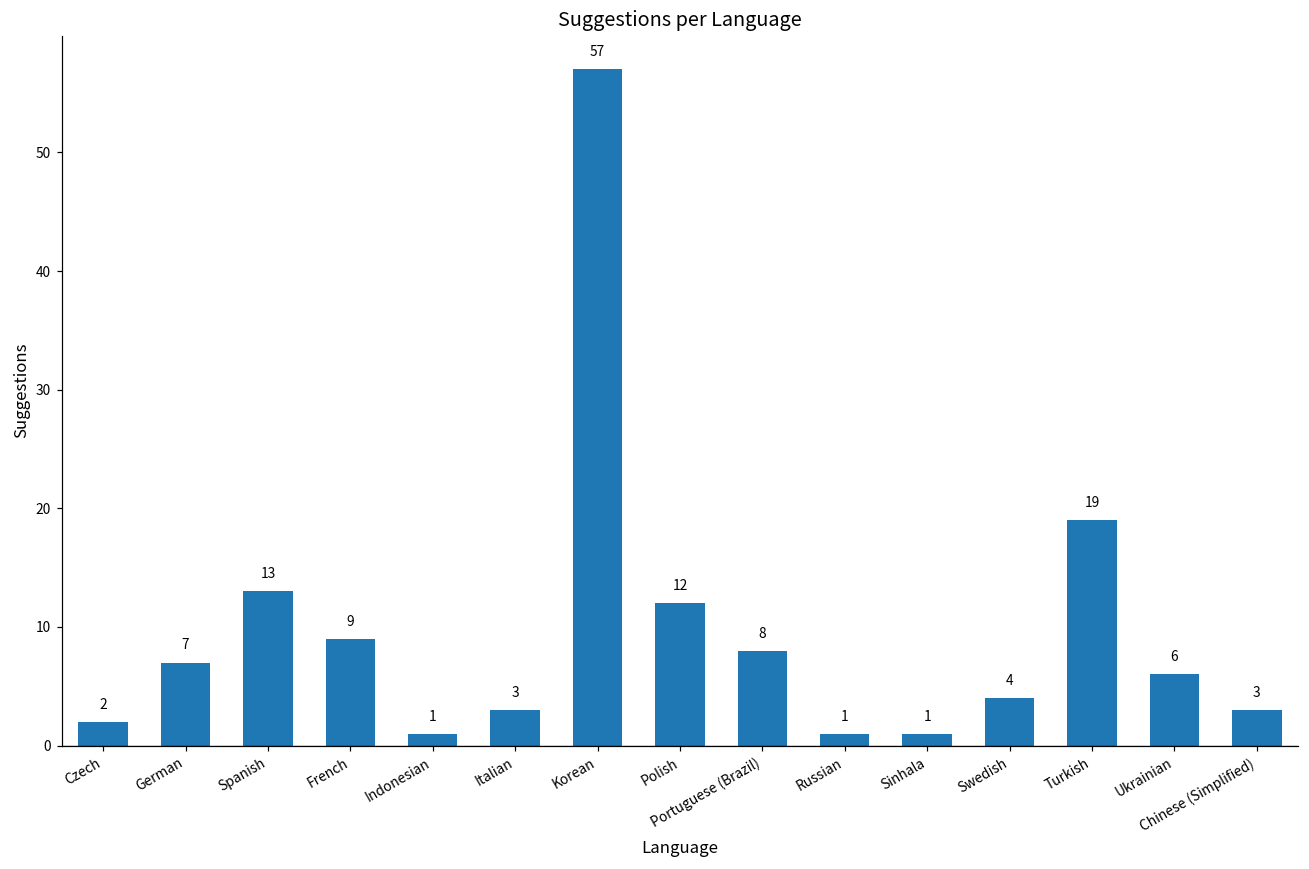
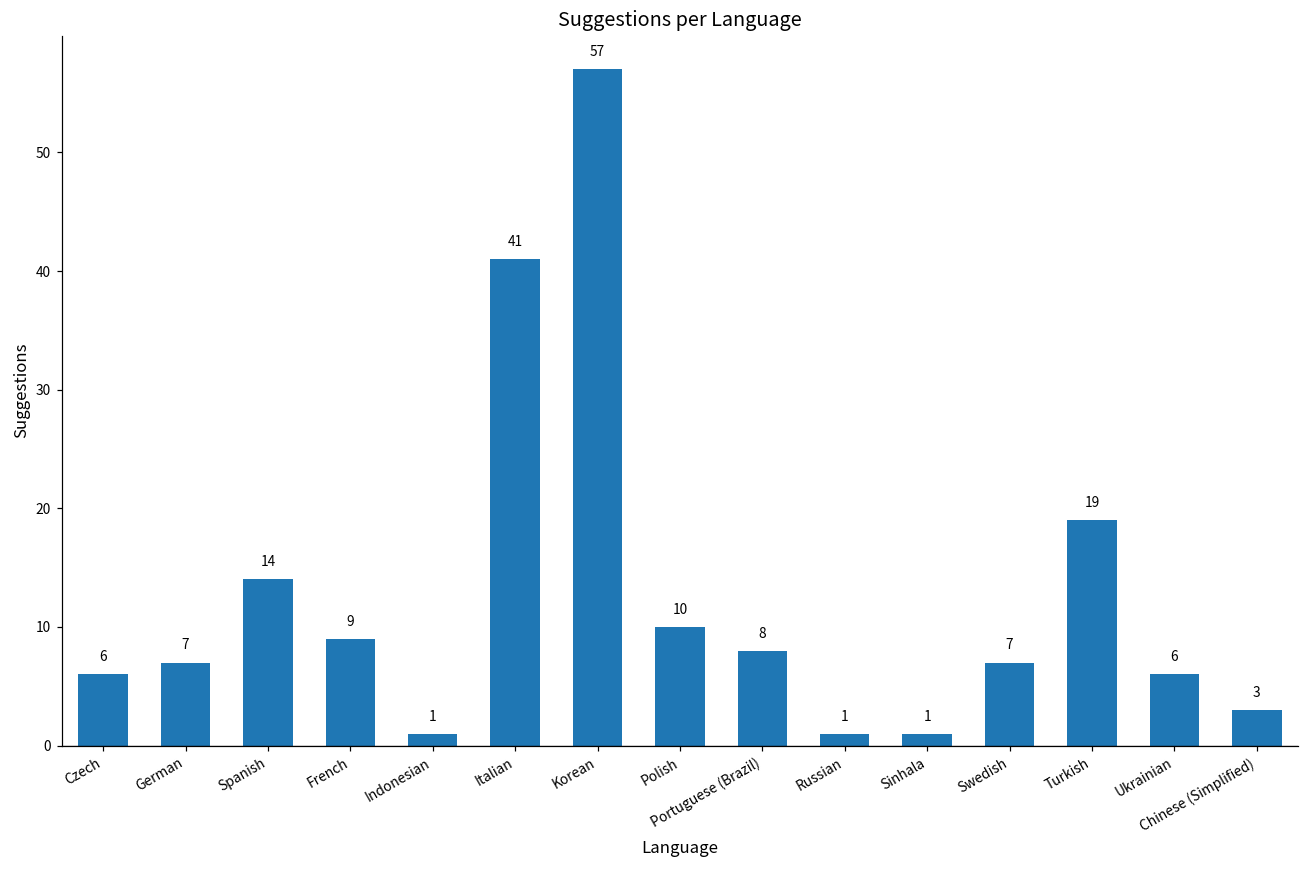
Czech: 2 -> 6
Spanish: 13 -> 14
Italian: 3 -> 41
Polish: 12 -> 10
Swedish: 4 -> 7
